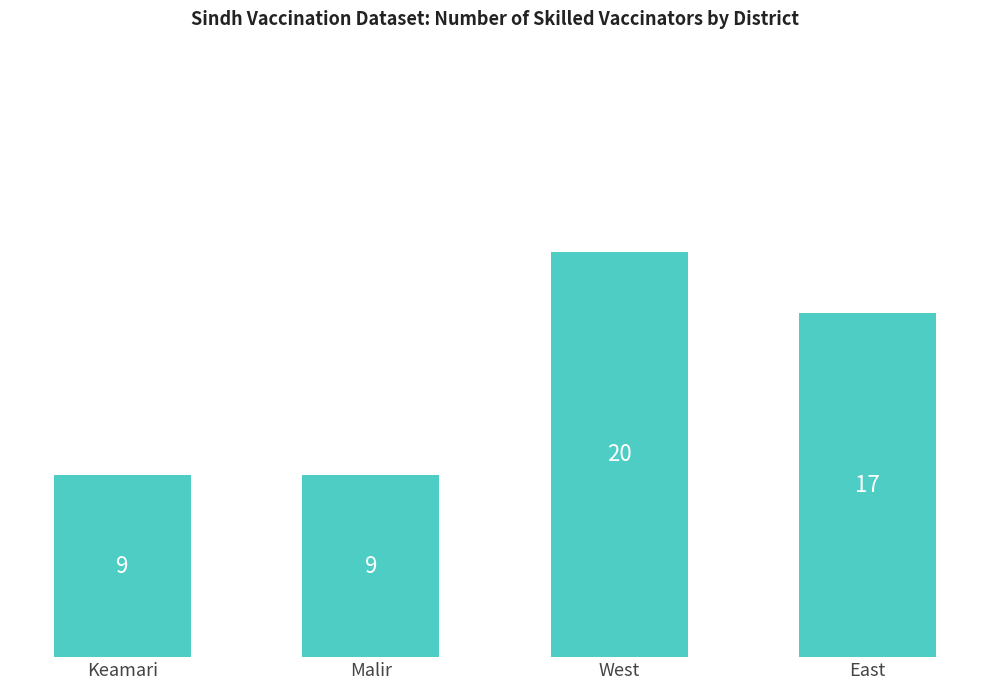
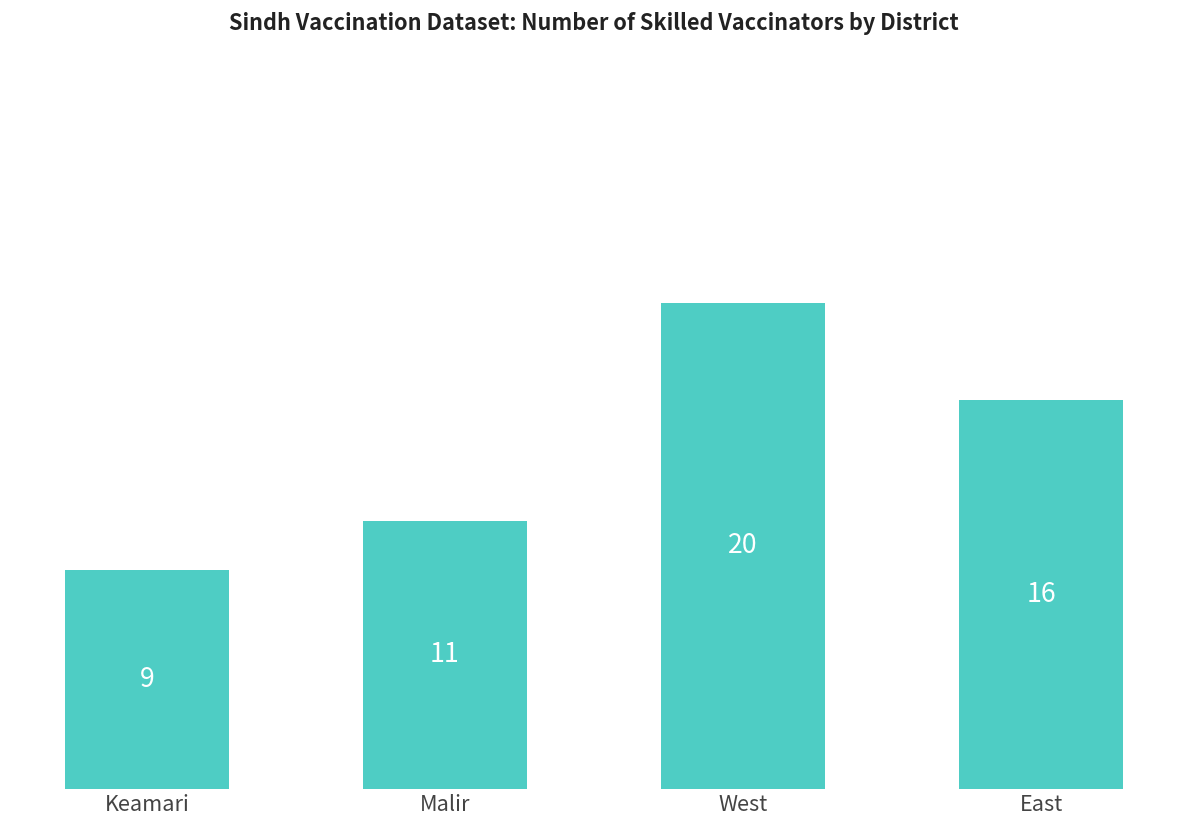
Malir: 9 -> 11
East: 17 -> 16
